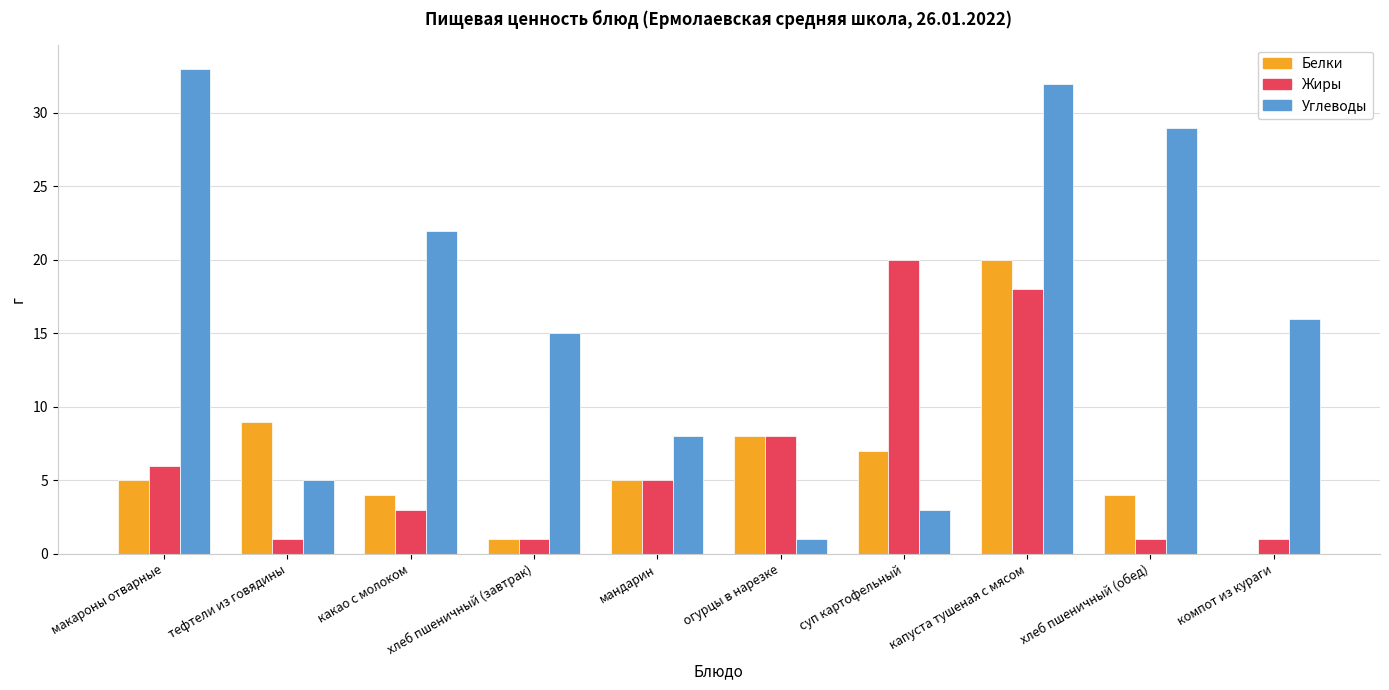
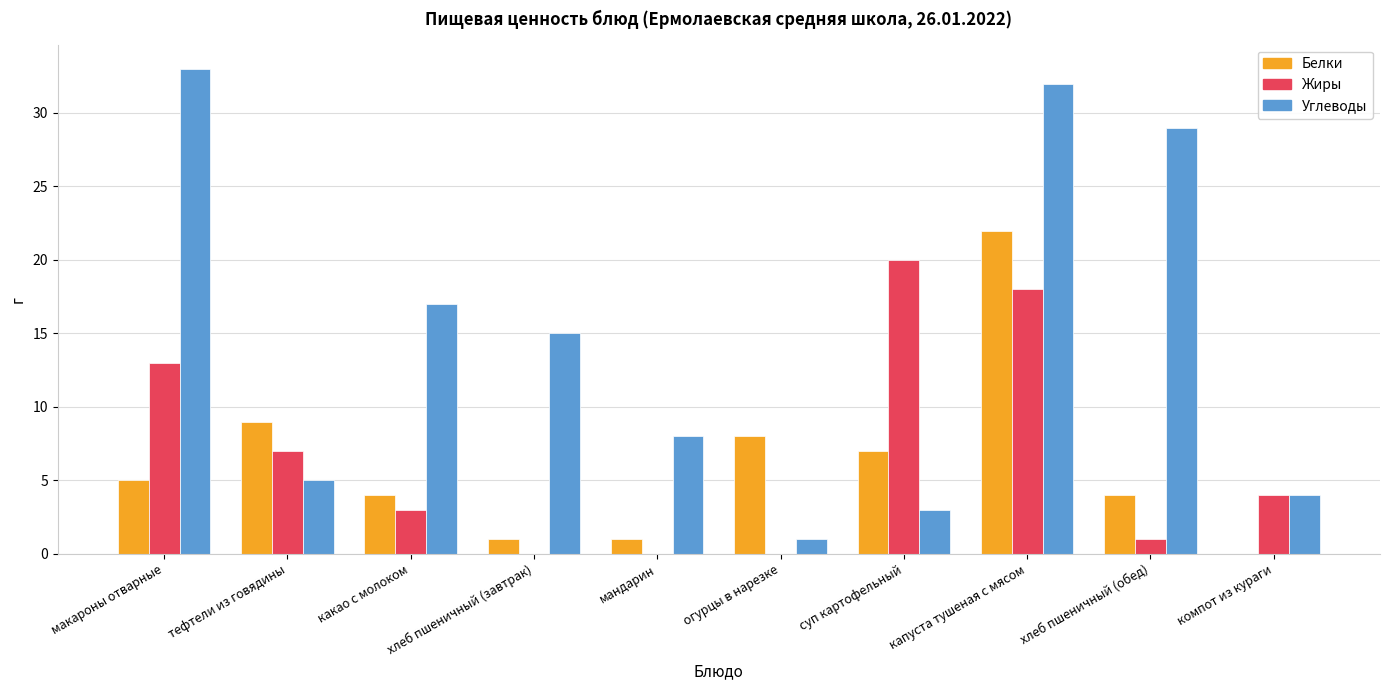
Жиры, макароны отварные: 6 -> 13
Жиры, тефтели из говядины: 1 -> 7
Углеводы, какао с молоком: 22 -> 17
Жиры, хлеб пшеничный (завтрак): 1 -> 0
Белки, мандарин: 5 -> 1
Жиры, мандарин: 5 -> 0
Жиры, огурцы в нарезке: 8 -> 0
Белки, капуста тушеная с мясом: 20 -> 22
Жиры, компот из кураги: 1 -> 4
Углеводы, компот из кураги: 16 -> 4
